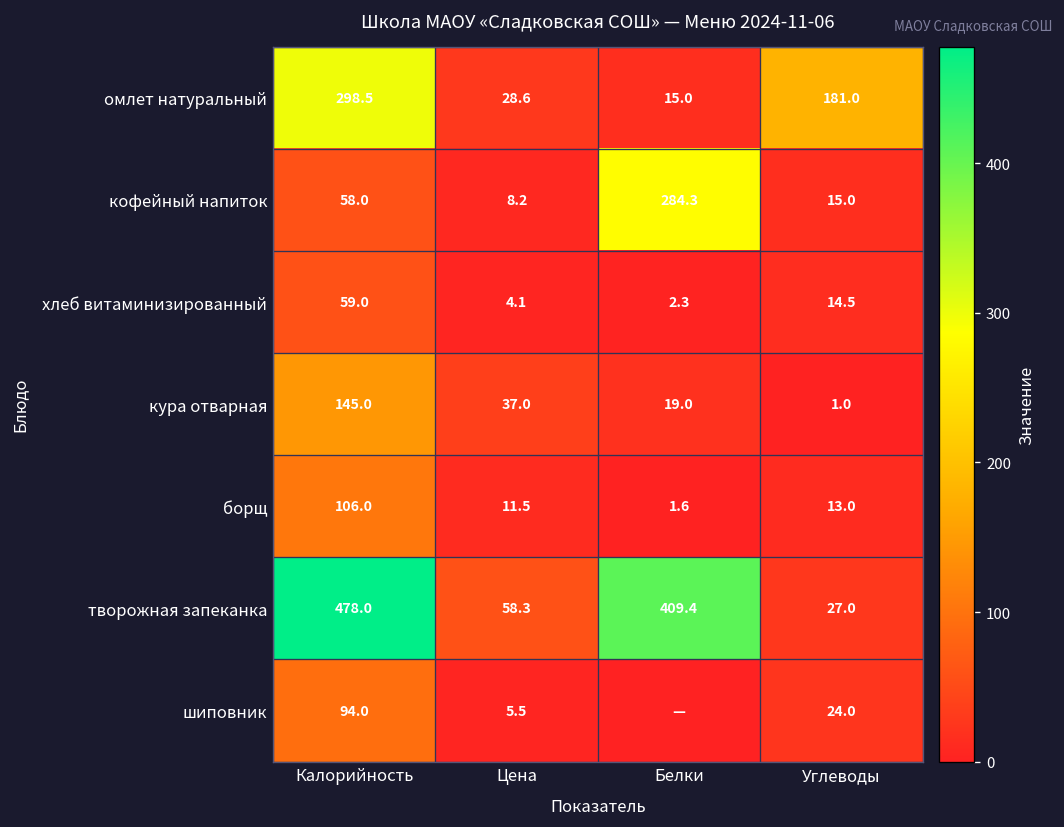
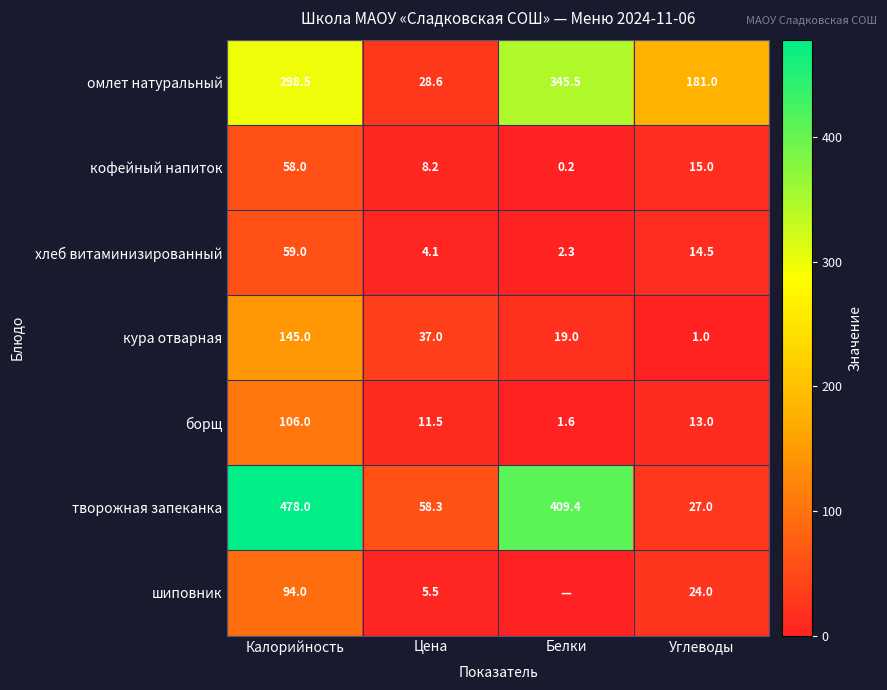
омлет натуральный, Белки: 15.0 -> 345.5
кофейный напиток, Белки: 284.3 -> 0.2
